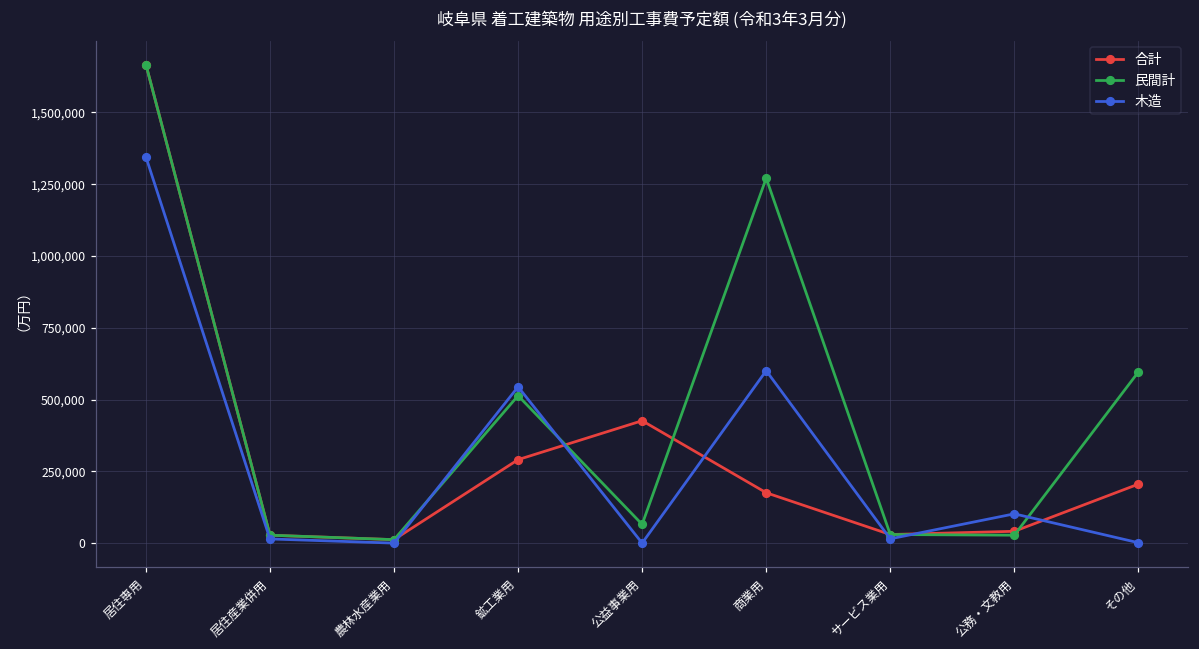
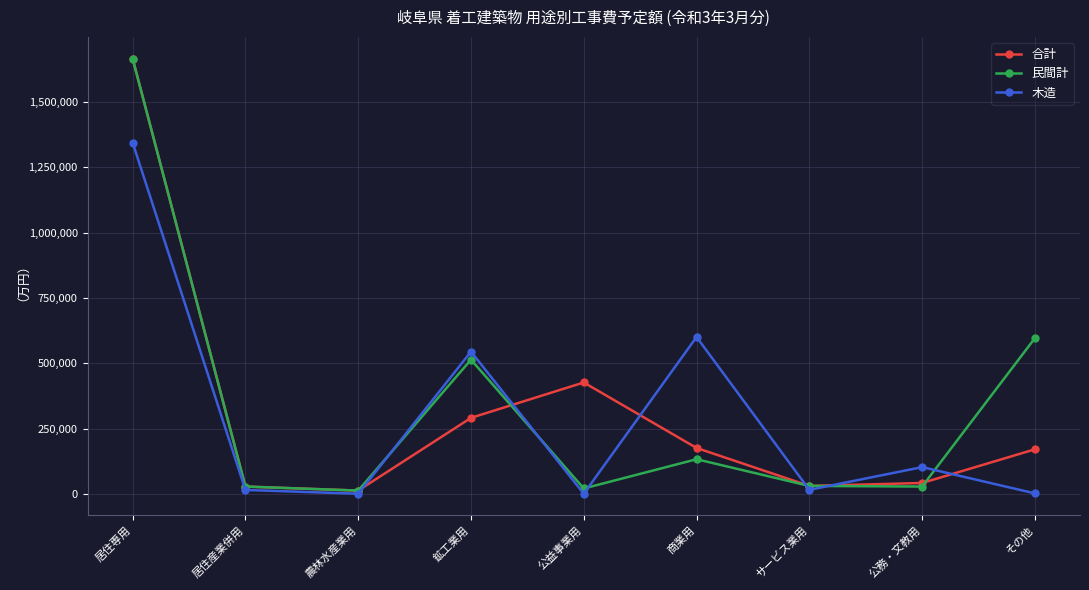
民間計, 公益事業用: 70,000 -> 20,000
民間計, 商業用: 1,270,000 -> 130,000
合計, その他: 210,000 -> 170,000
